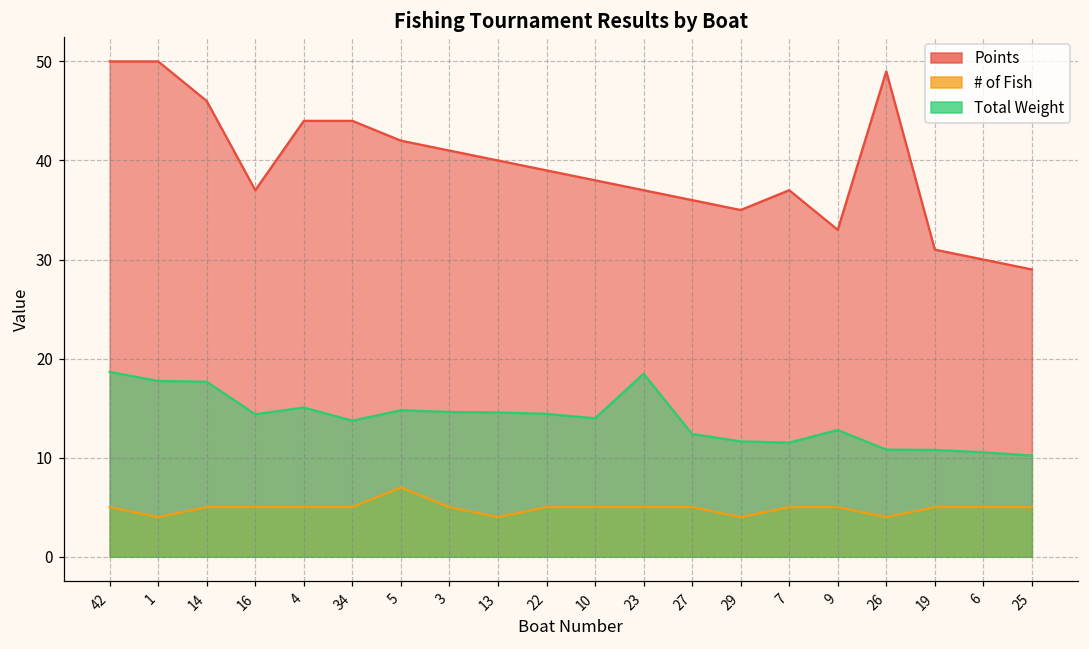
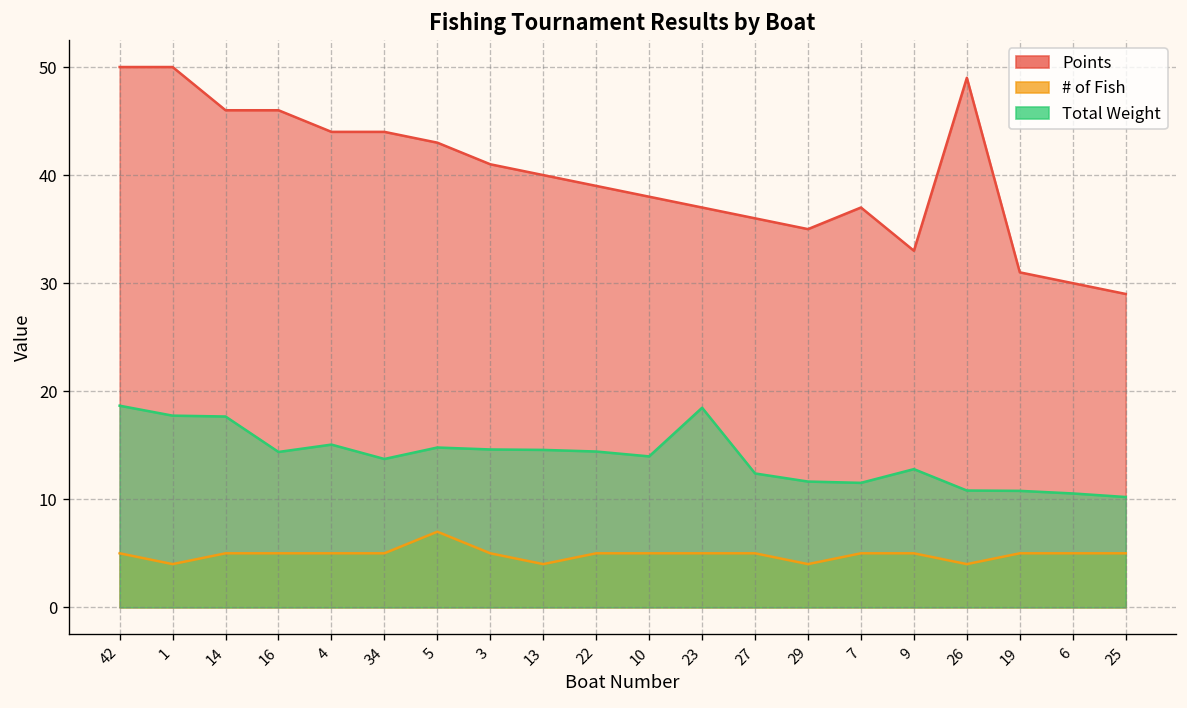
Points, 16: 37 -> 46
Points, 5: 42 -> 43
